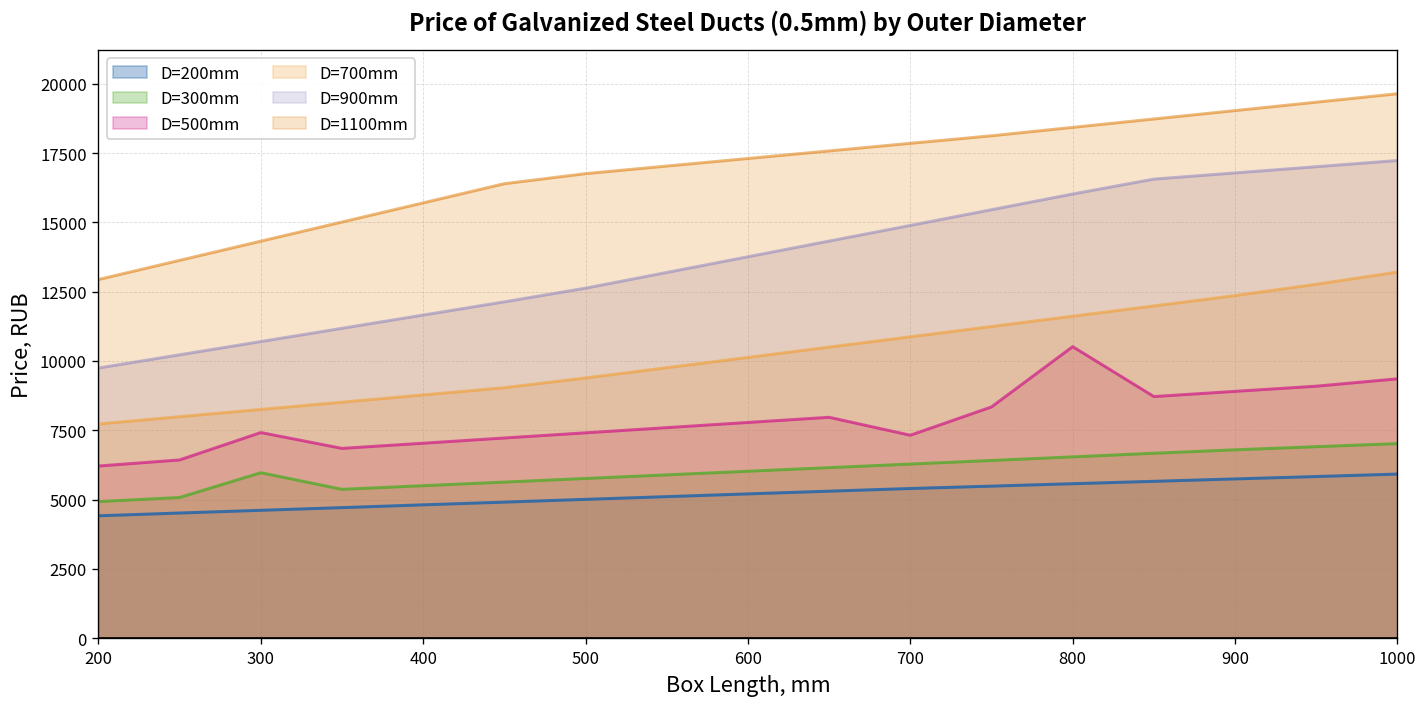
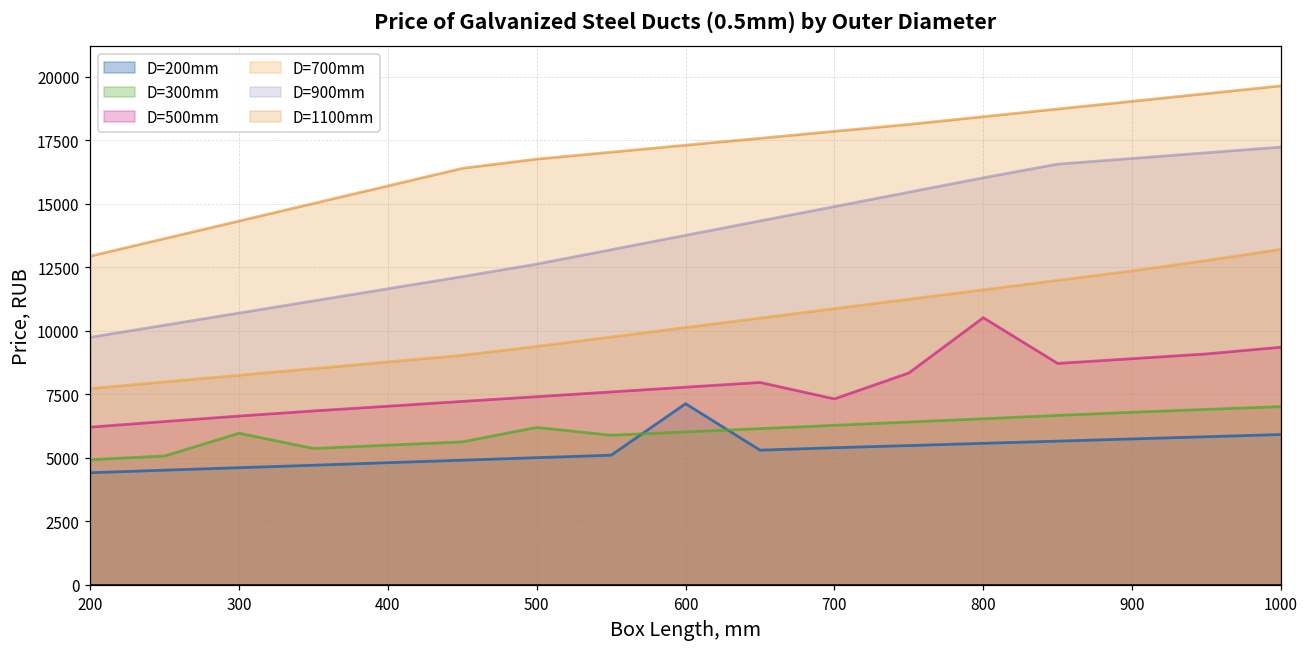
D=500mm, 300: 7400 -> 6600
D=300mm, 500: 5800 -> 6200
D=200mm, 600: 5200 -> 7100
